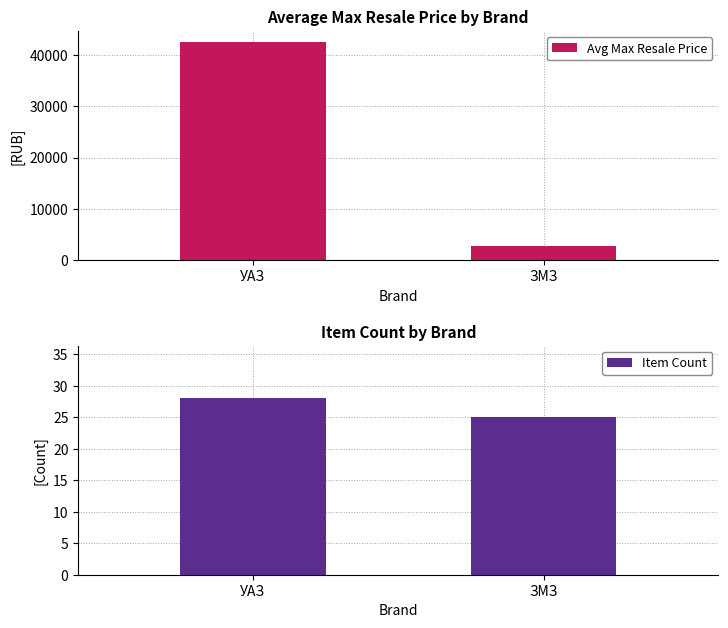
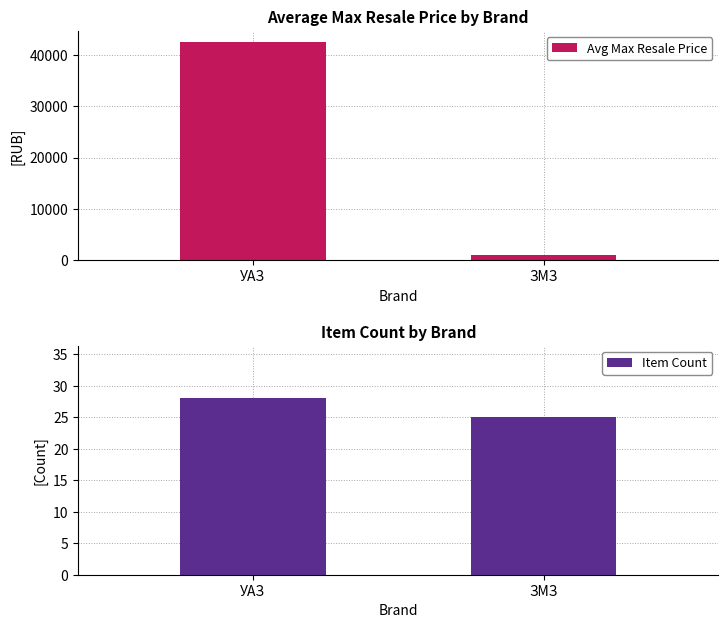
Average Max Resale Price by Brand, ЗМЗ: 3000 -> 1000
